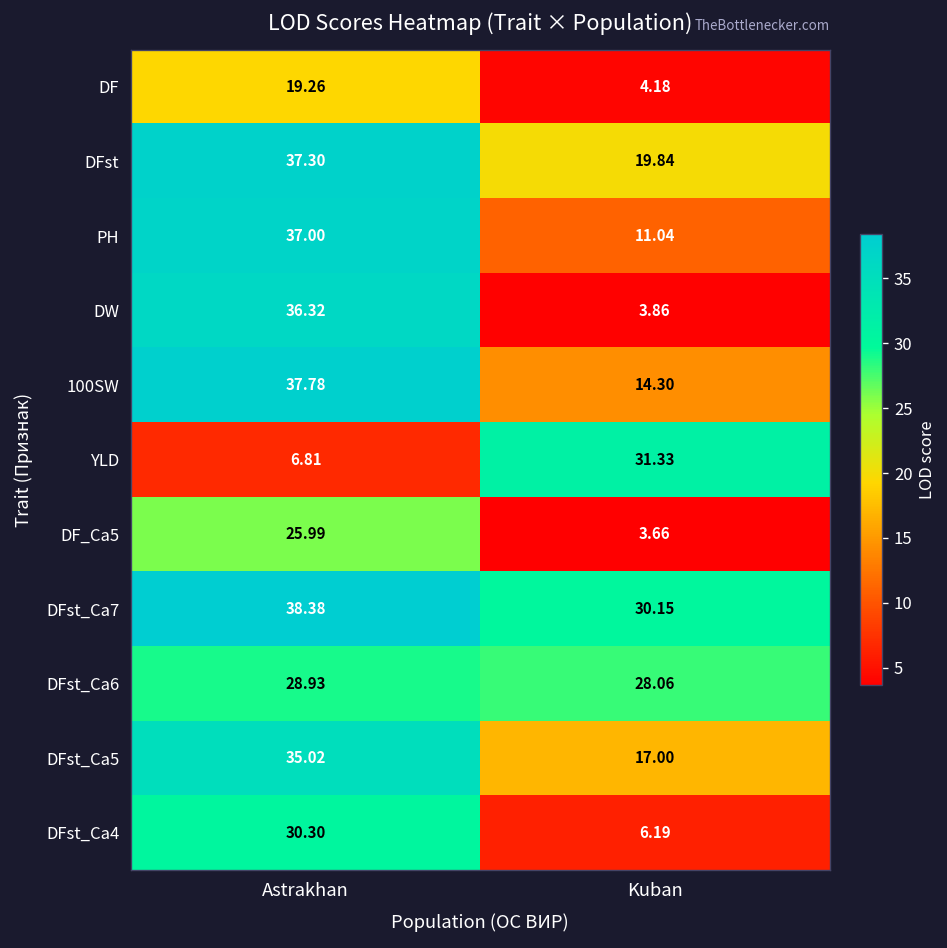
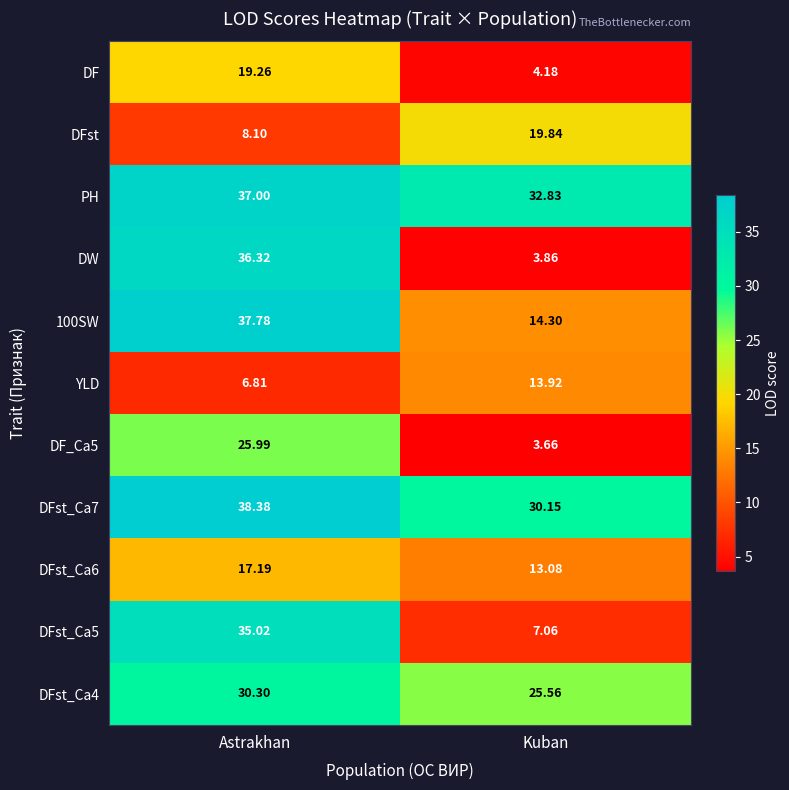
DFst, Astrakhan: 37.30 -> 8.10
PH, Kuban: 11.04 -> 32.83
YLD, Kuban: 31.33 -> 13.92
DFst_Ca6, Astrakhan: 28.93 -> 17.19
DFst_Ca6, Kuban: 28.06 -> 13.08
DFst_Ca5, Kuban: 17.00 -> 7.06
DFst_Ca4, Kuban: 6.19 -> 25.56
